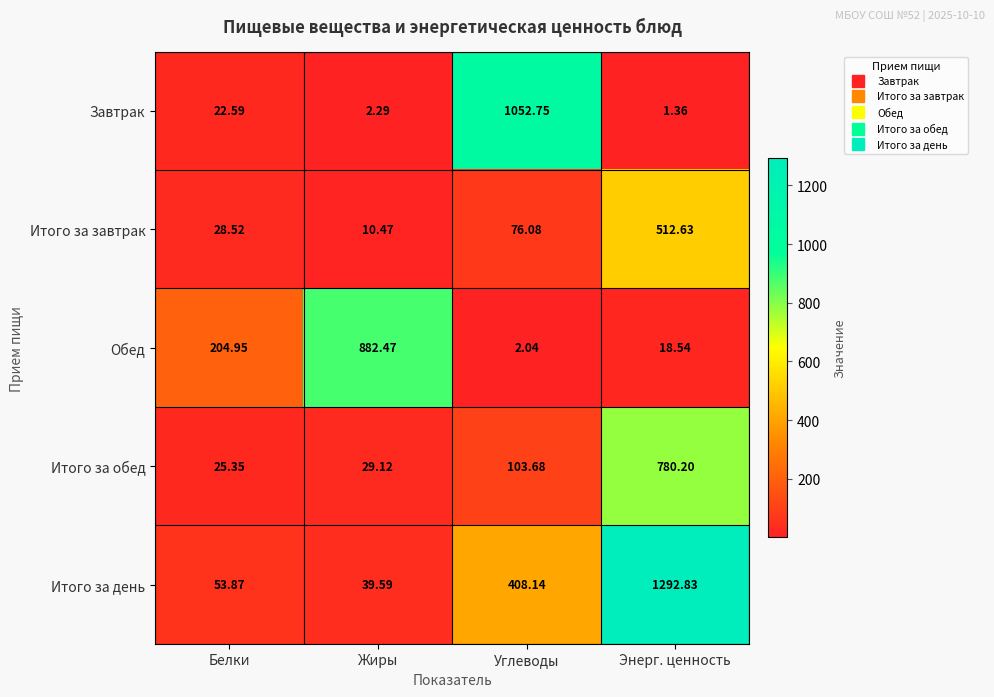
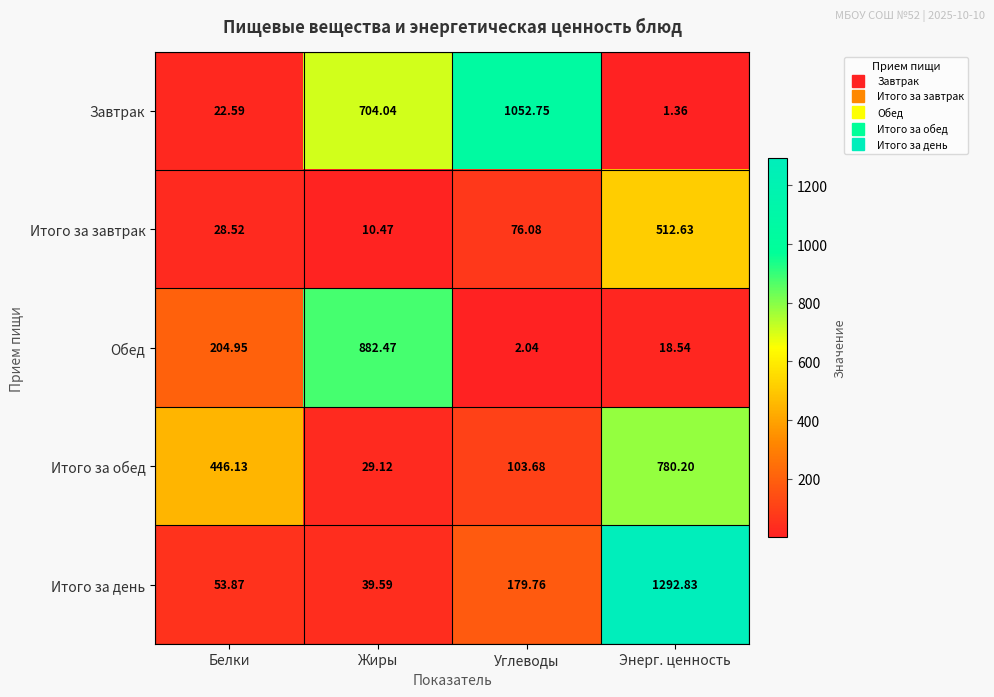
Завтрак, Жиры: 2.29 -> 704.04
Итого за обед, Белки: 25.35 -> 446.13
Итого за день, Углеводы: 408.14 -> 179.76
